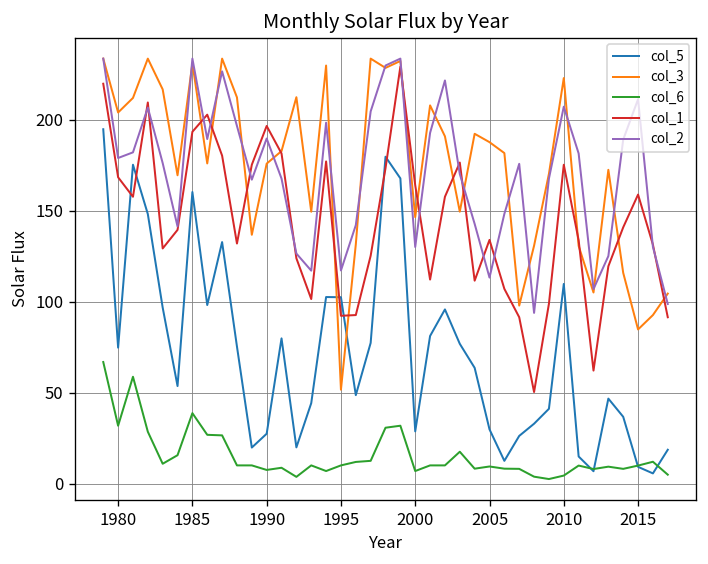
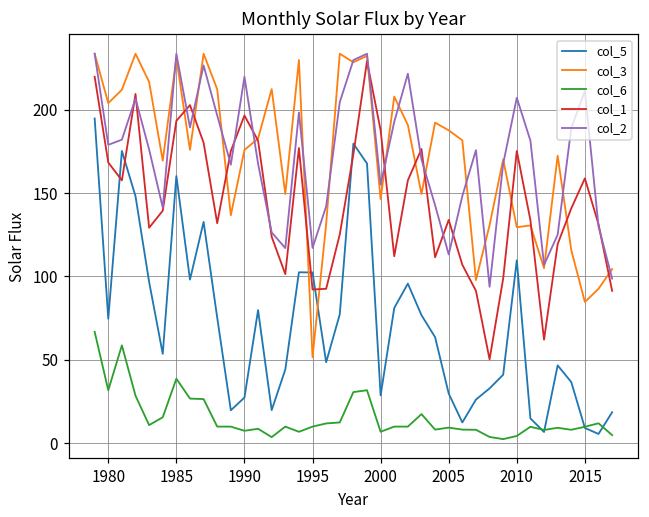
col_2, 1990: 190 -> 220
col_1, 2000: 164 -> 188
col_2, 2000: 130 -> 155
col_3, 2010: 223 -> 130
